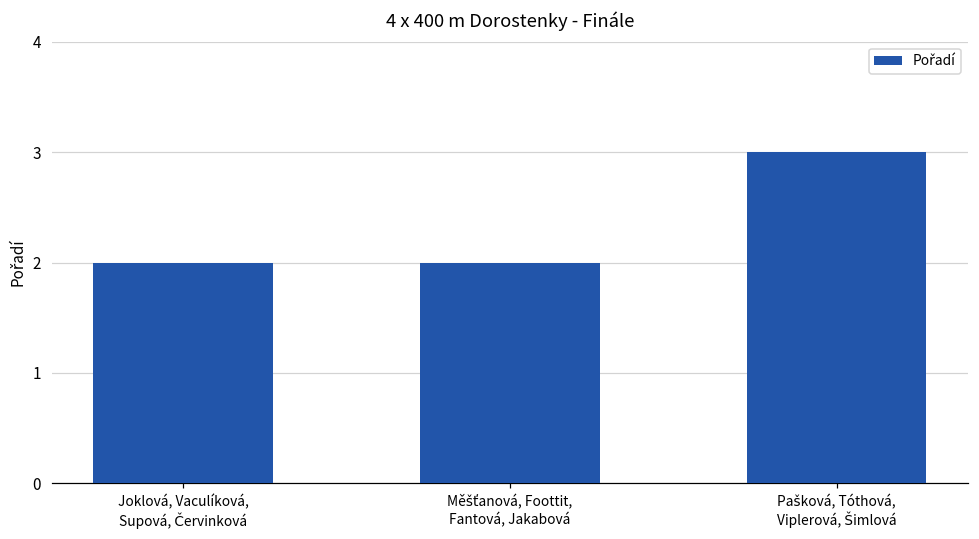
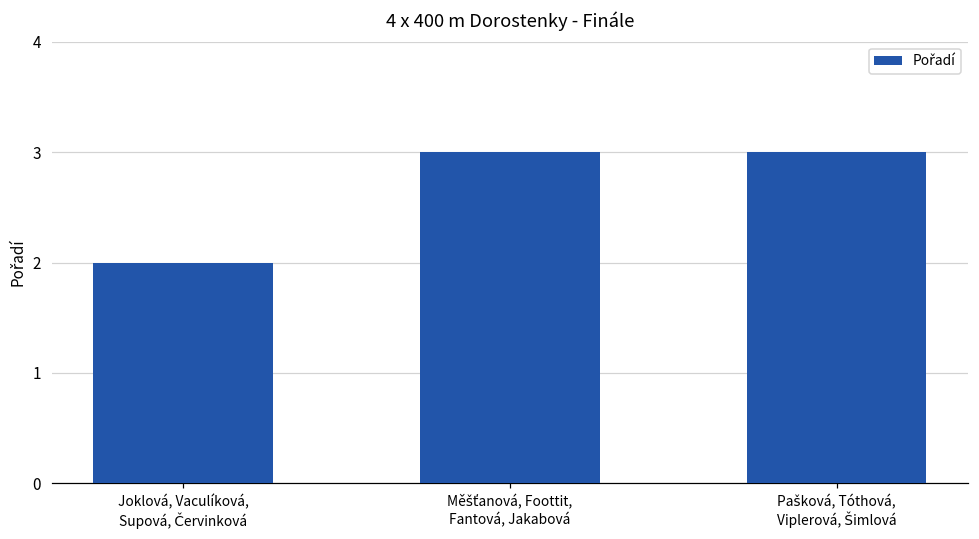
Měšťanová, Foottit, Fantová, Jakabová: 2 -> 3
